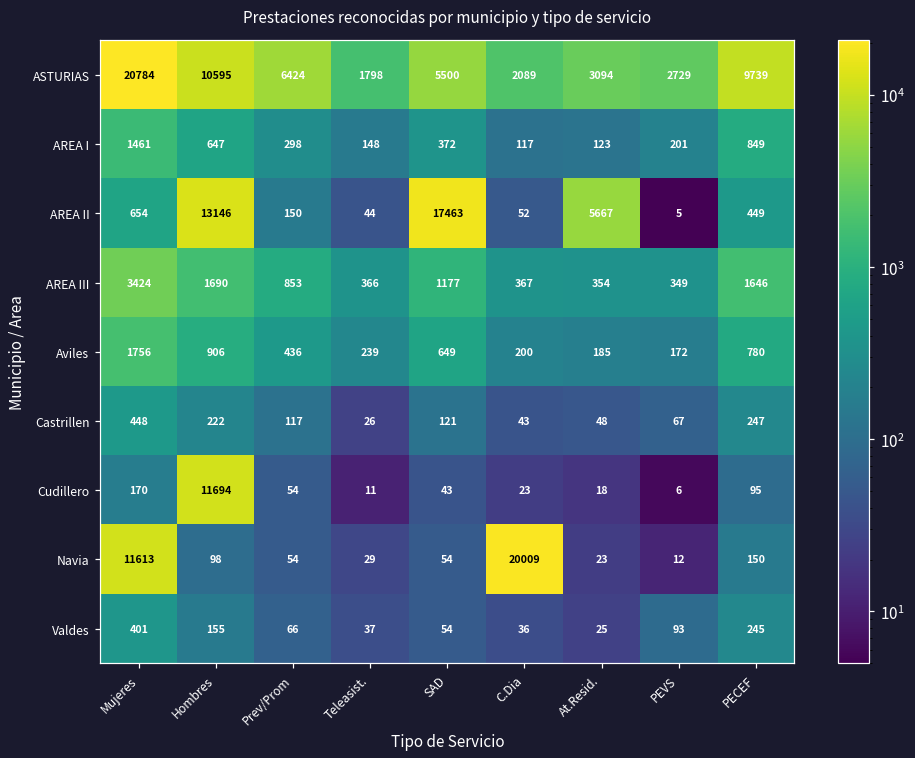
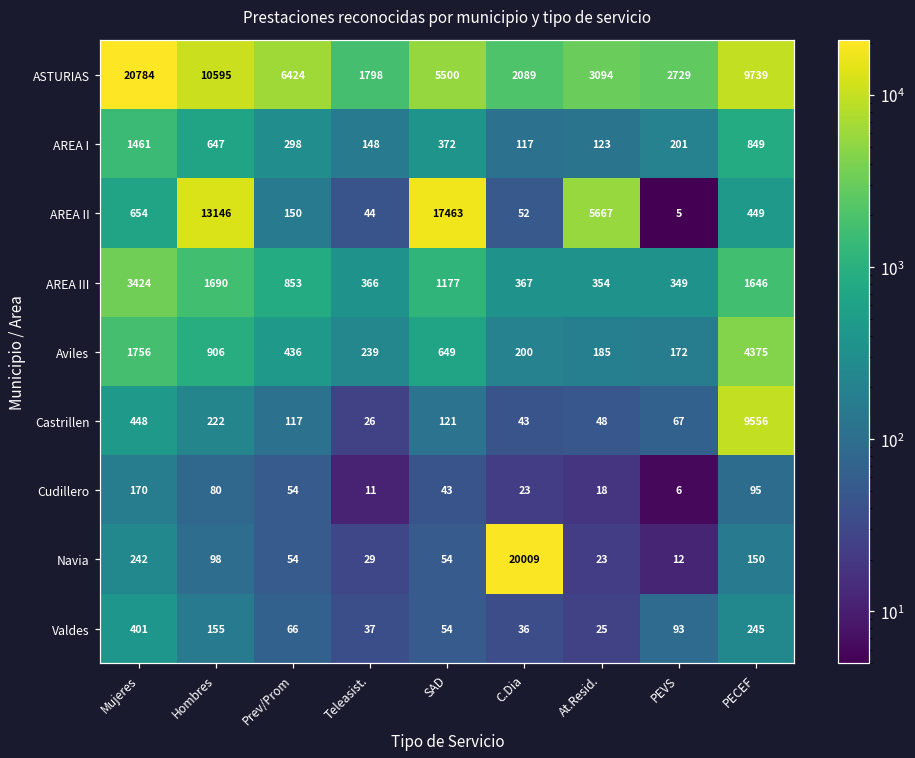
Aviles, PECEF: 780 -> 4375
Castrillen, PECEF: 247 -> 9556
Cudillero, Hombres: 11694 -> 80
Navia, Mujeres: 11613 -> 242
